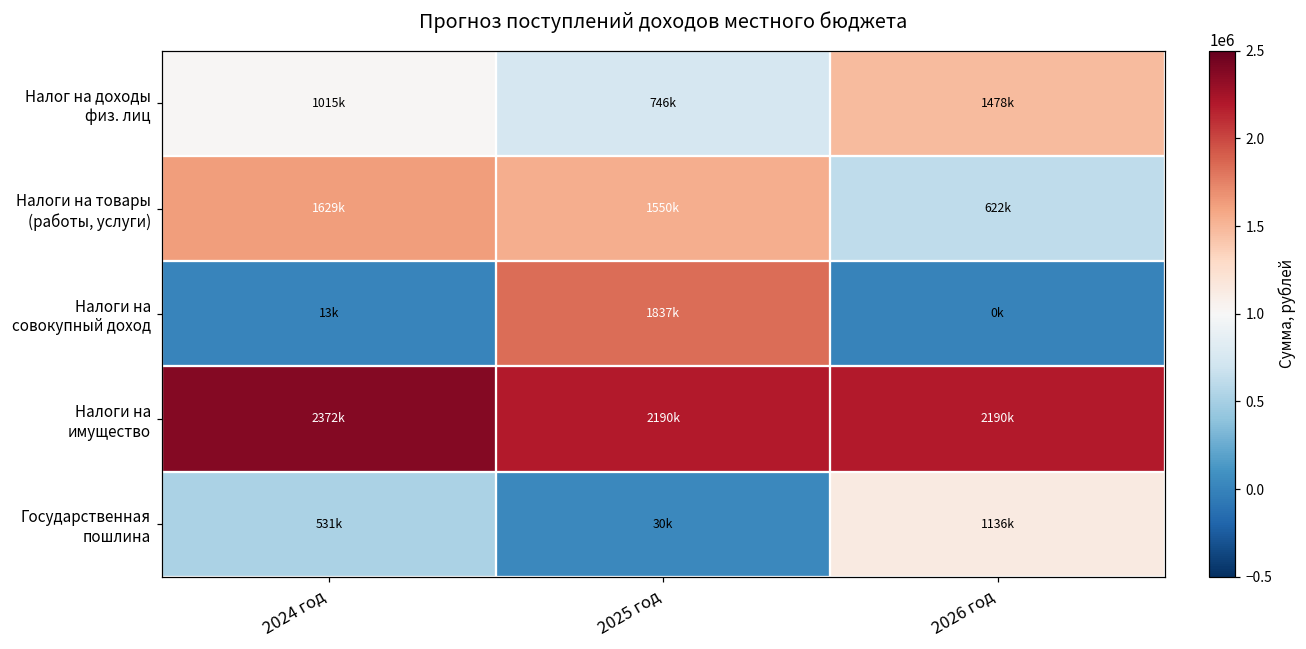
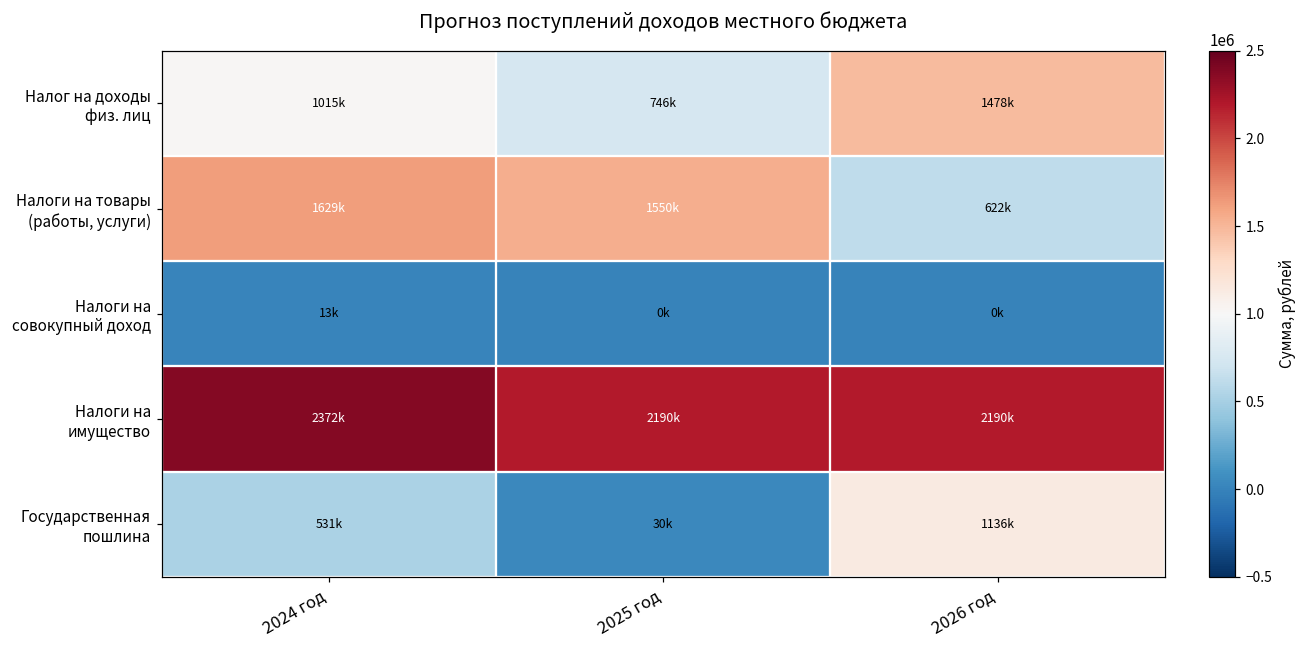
Налоги на совокупный доход, 2025 год: 1837k -> 0k
